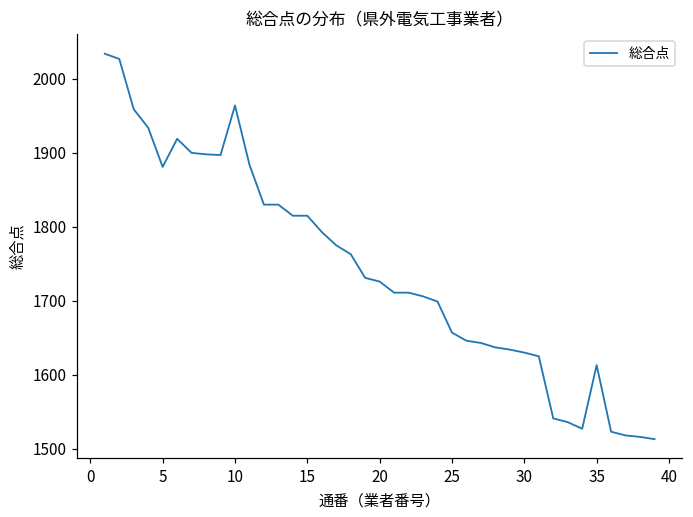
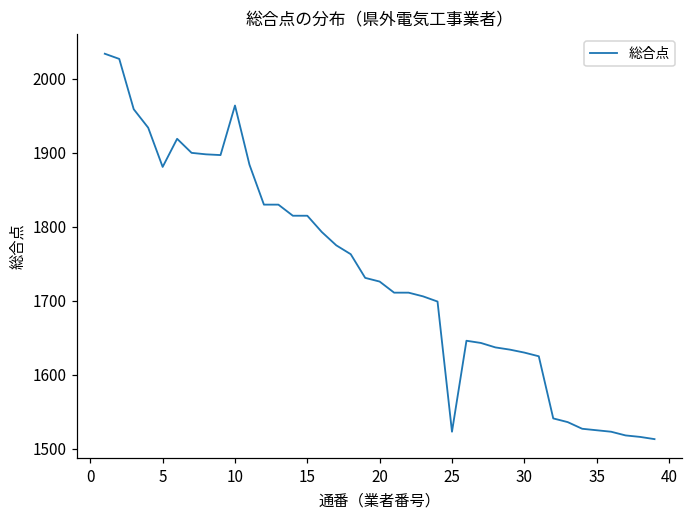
25: 1660 -> 1520
35: 1610 -> 1530
